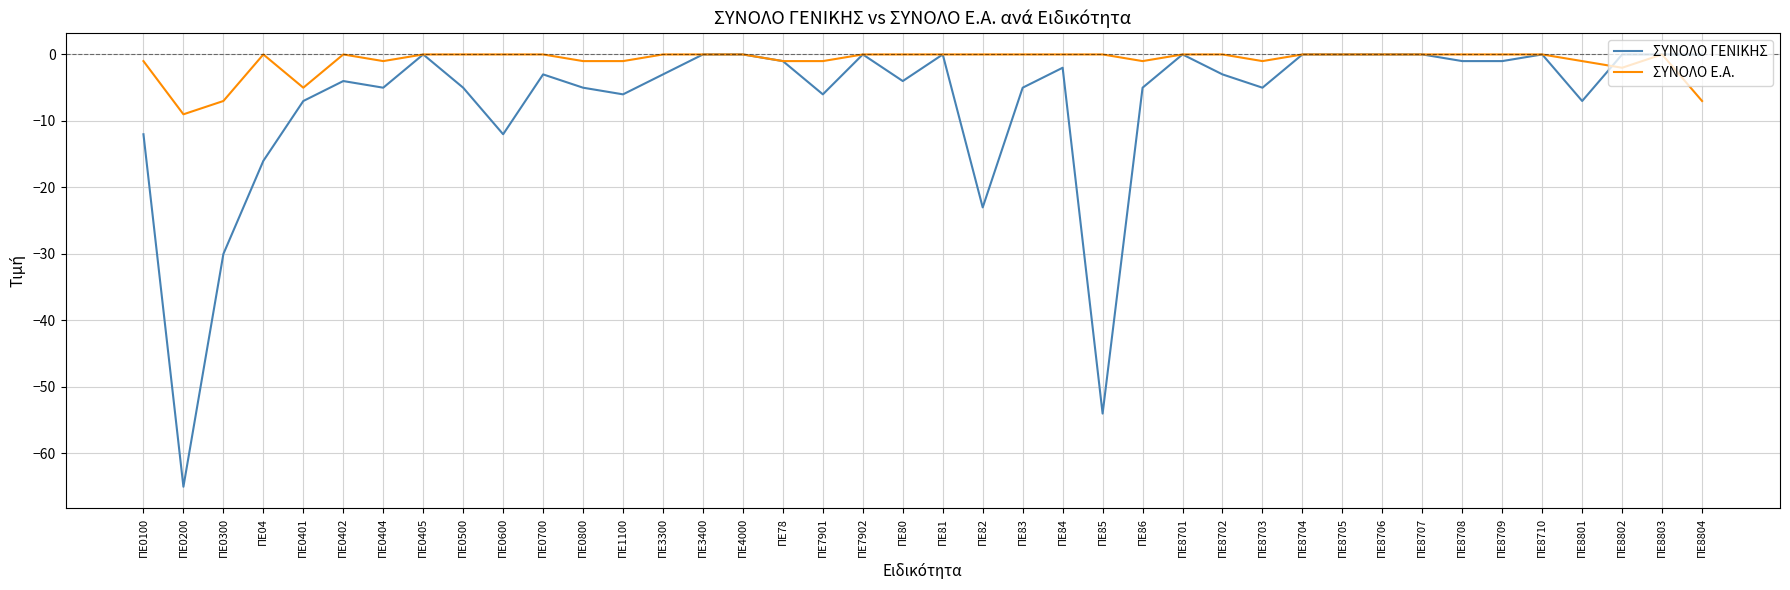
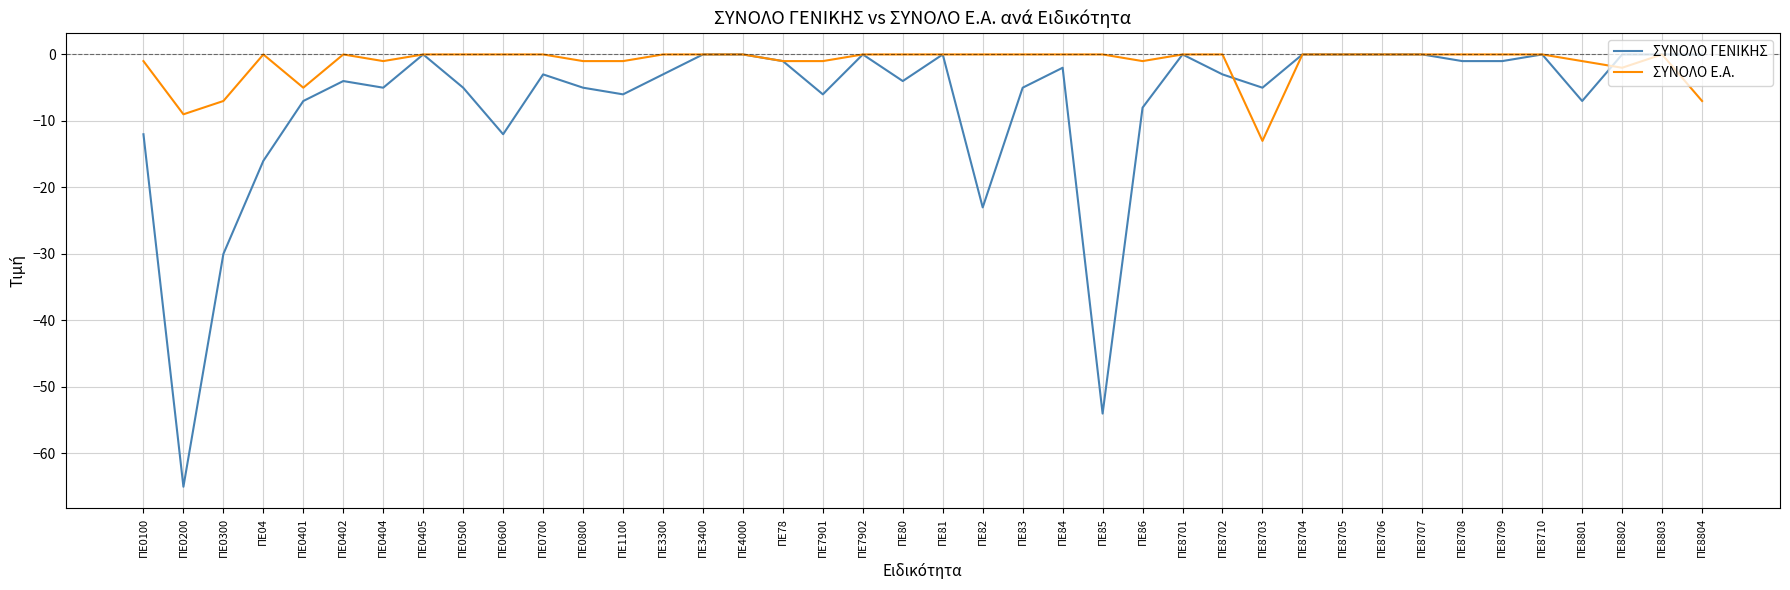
ΣΥΝΟΛΟ ΓΕΝΙΚΗΣ, ΠΕ86: -5 -> -8
ΣΥΝΟΛΟ Ε.Α., ΠΕ8703: -1 -> -13
